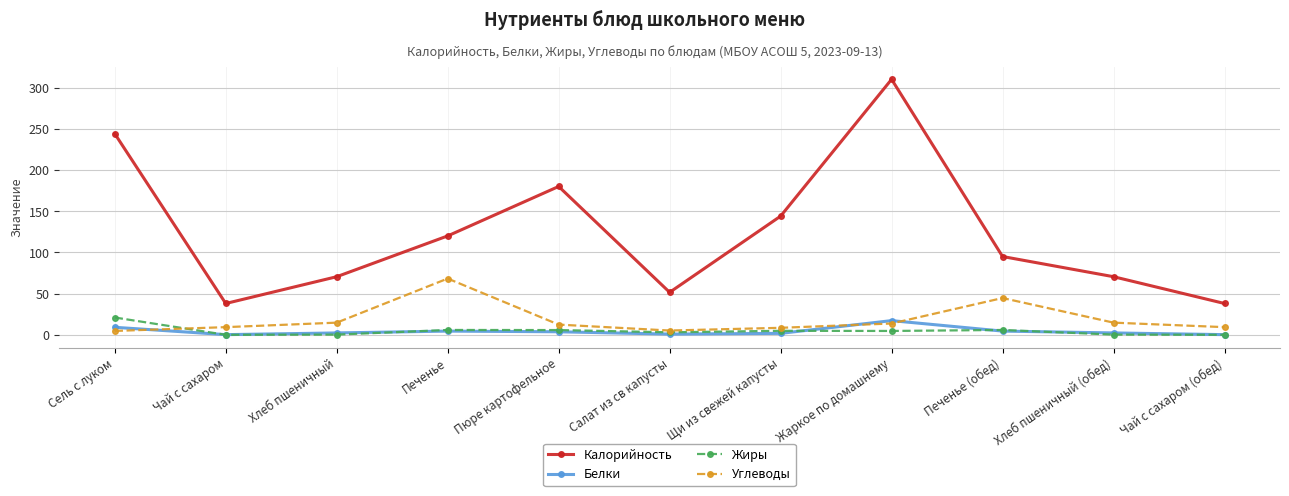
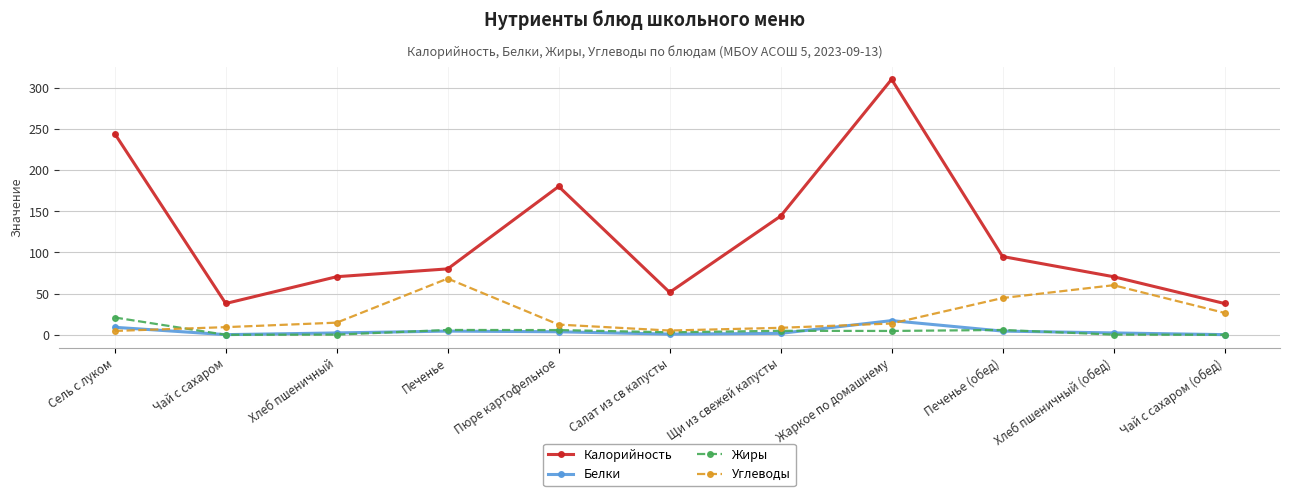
Калорийность, Печенье: 120 -> 80
Углеводы, Хлеб пшеничный (обед): 10 -> 60
Углеводы, Чай с сахаром (обед): 10 -> 30
